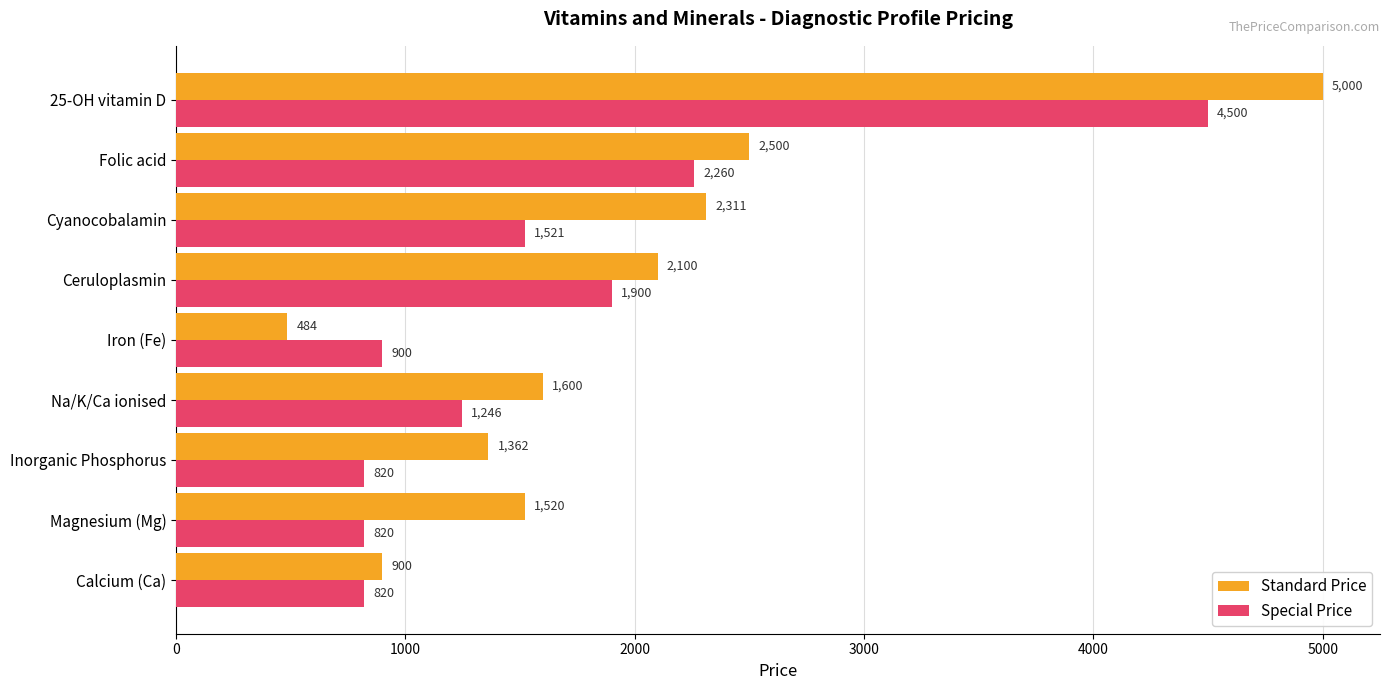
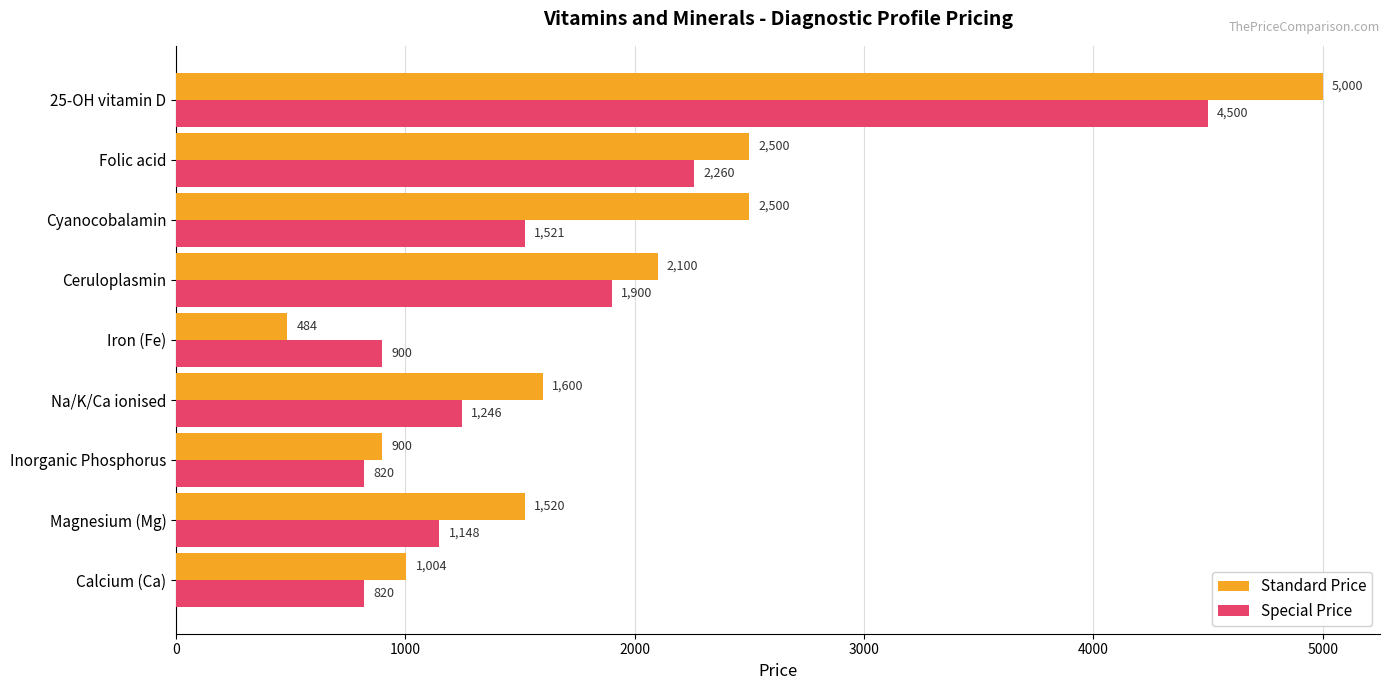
Standard Price, Cyanocobalamin: 2,311 -> 2,500
Standard Price, Inorganic Phosphorus: 1,362 -> 900
Special Price, Magnesium (Mg): 820 -> 1,148
Standard Price, Calcium (Ca): 900 -> 1,004
